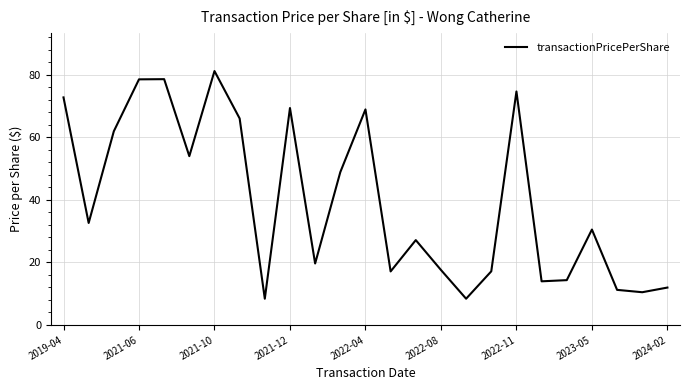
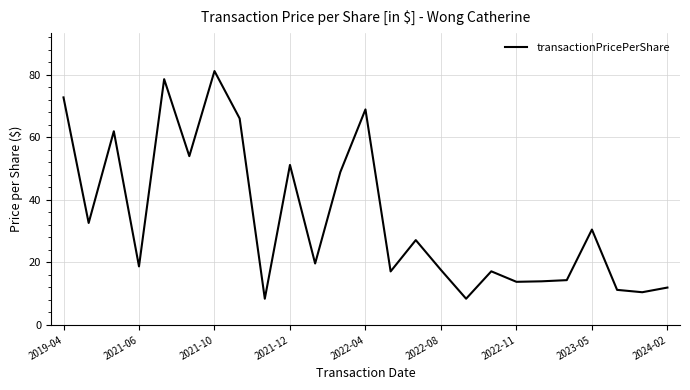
2021-06: 79 -> 19
2021-12: 69 -> 51
2022-11: 75 -> 14
